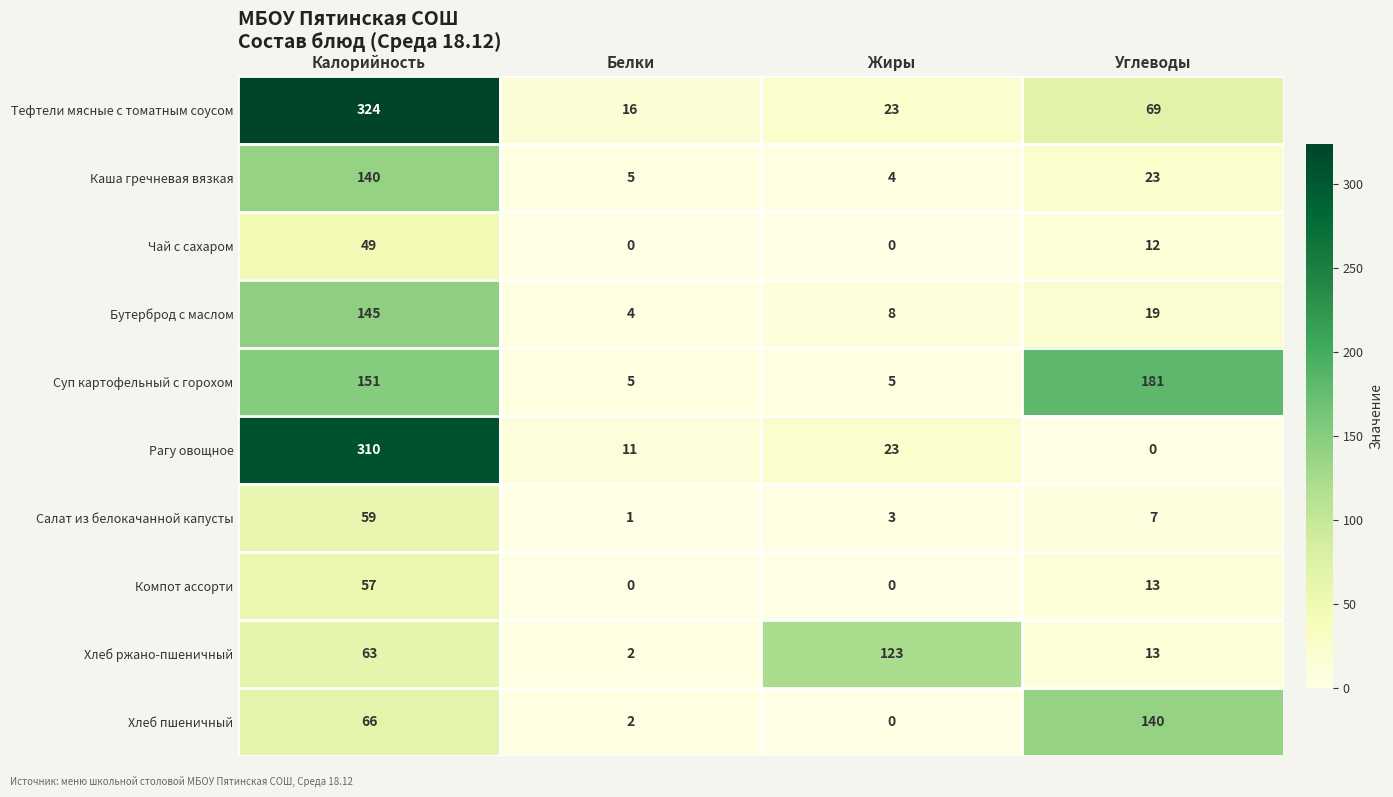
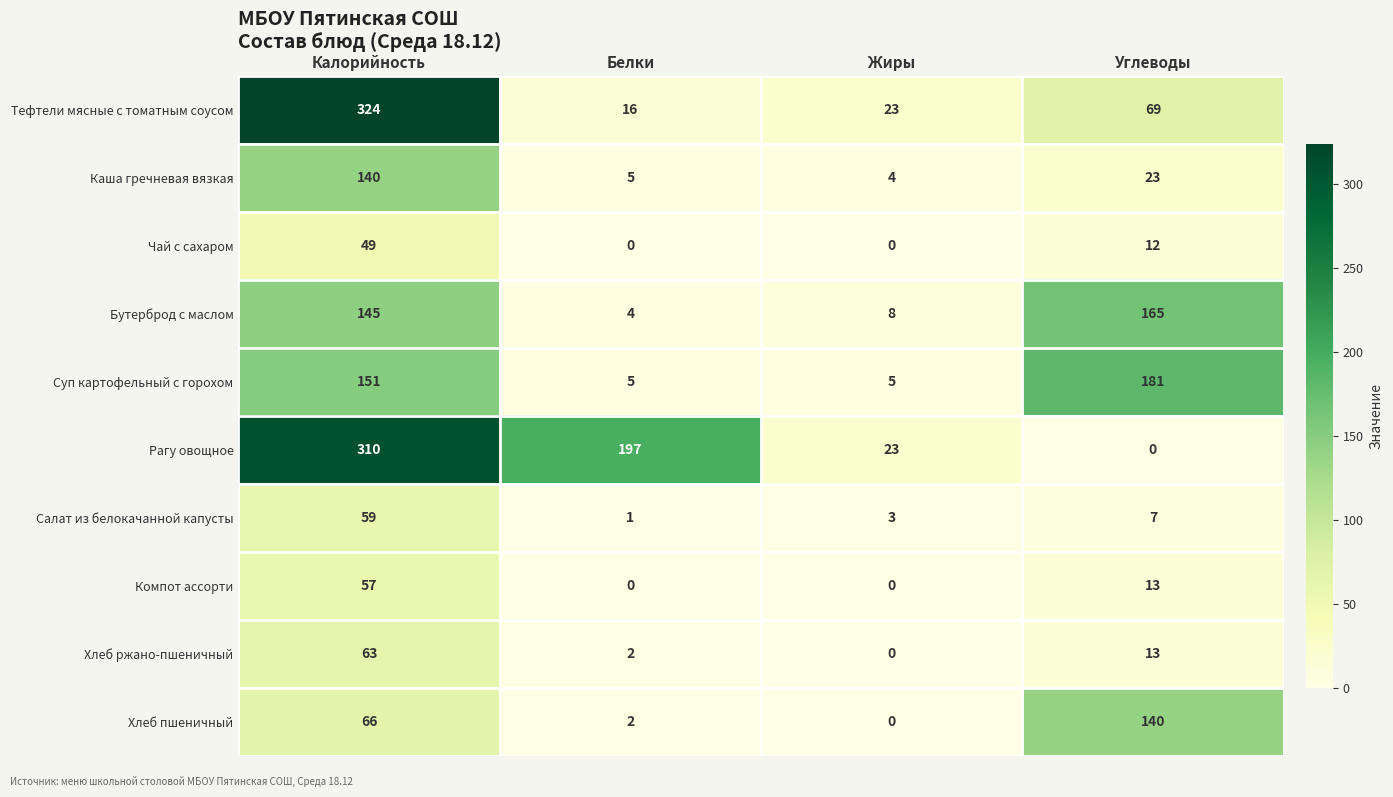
Бутерброд с маслом, Углеводы: 19 -> 165
Рагу овощное, Белки: 11 -> 197
Хлеб ржано-пшеничный, Жиры: 123 -> 0
